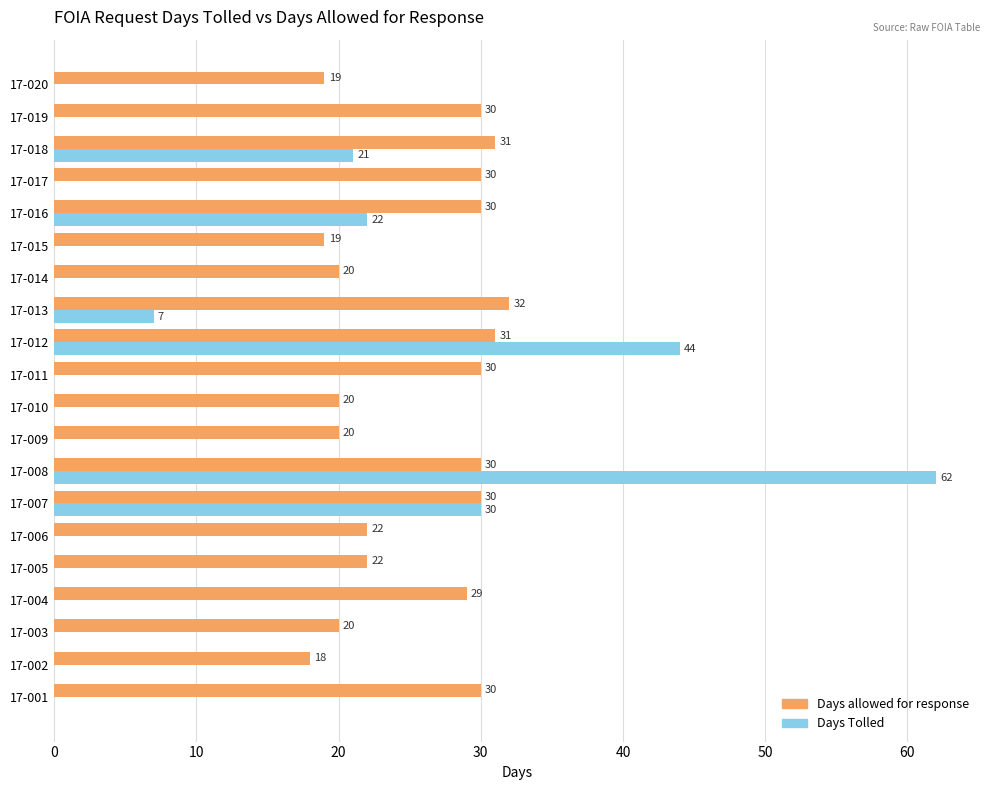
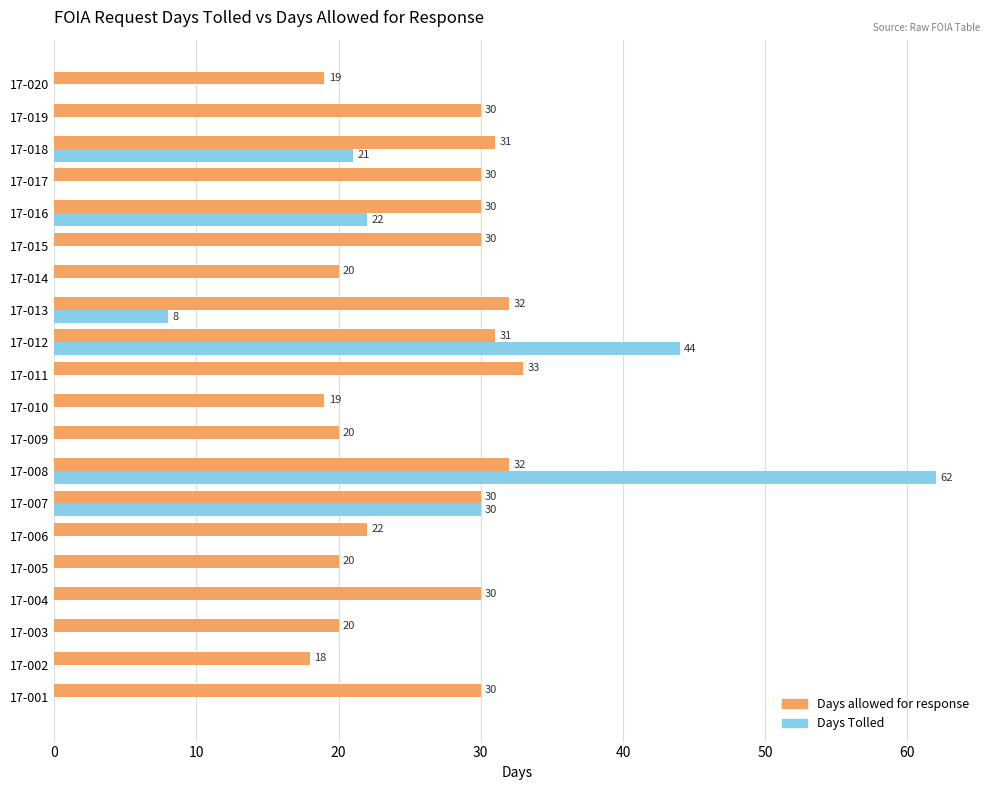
Days allowed for response, 17-015: 19 -> 30
Days Tolled, 17-013: 7 -> 8
Days allowed for response, 17-011: 30 -> 33
Days allowed for response, 17-010: 20 -> 19
Days allowed for response, 17-008: 30 -> 32
Days allowed for response, 17-005: 22 -> 20
Days allowed for response, 17-004: 29 -> 30
